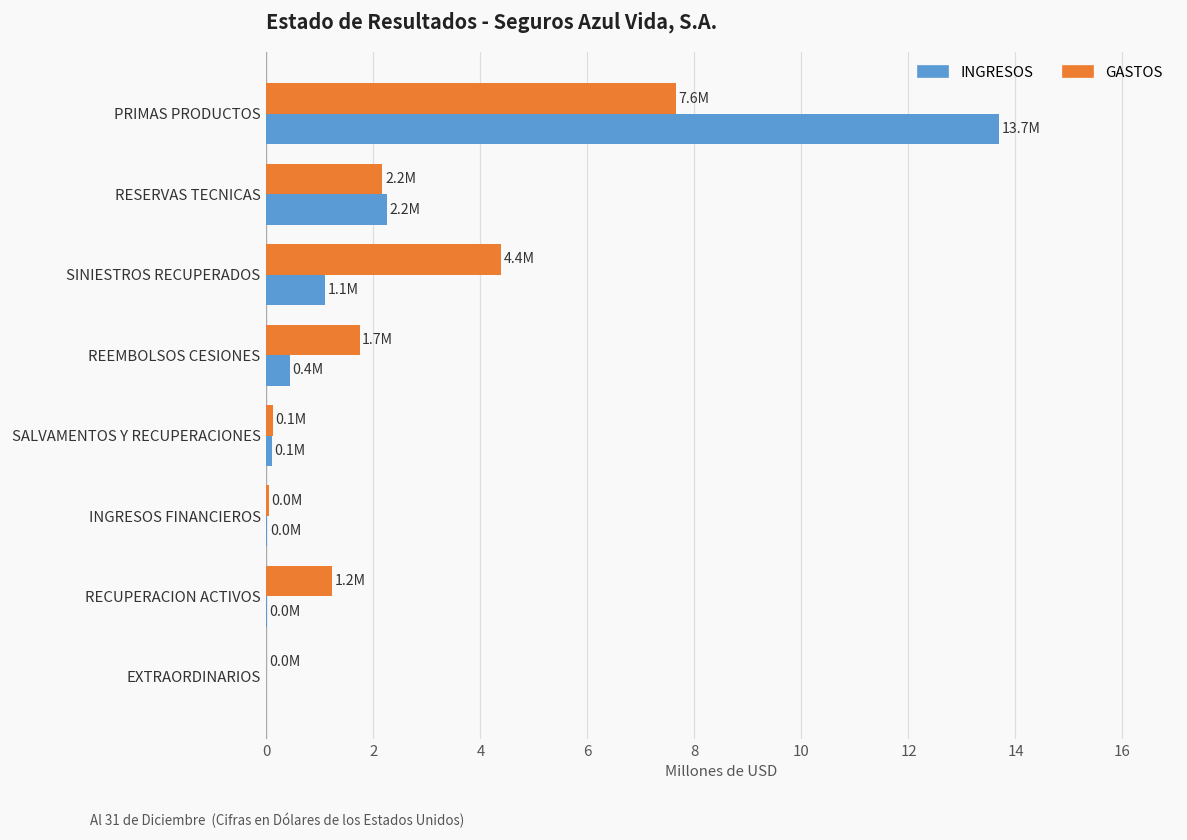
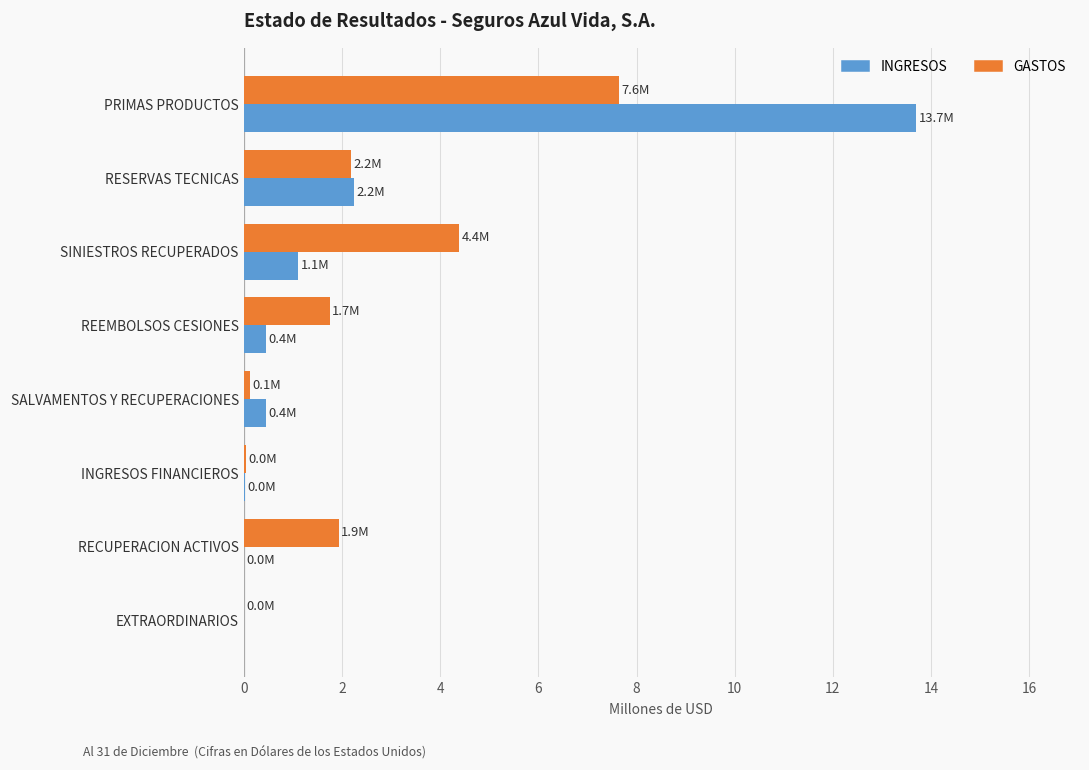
INGRESOS, SALVAMENTOS Y RECUPERACIONES: 0.1M -> 0.4M
GASTOS, RECUPERACION ACTIVOS: 1.2M -> 1.9M
